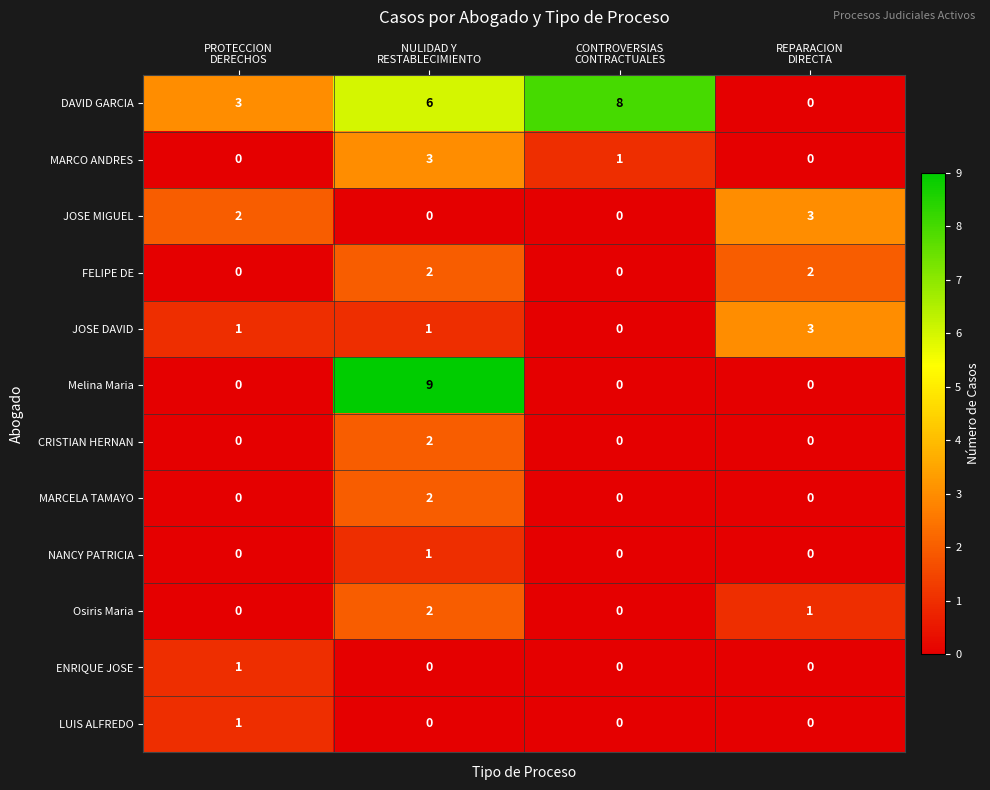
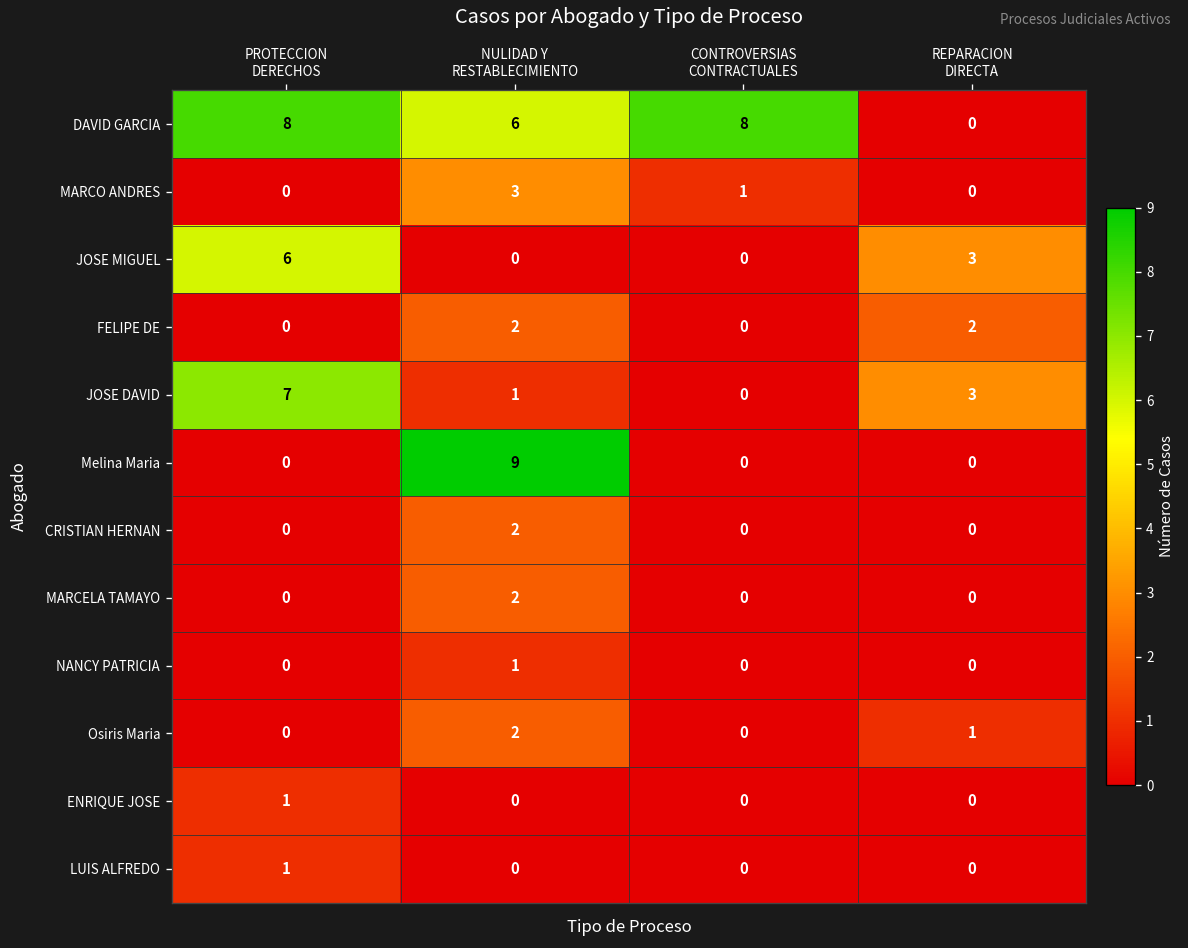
DAVID GARCIA, PROTECCION DERECHOS: 3 -> 8
JOSE MIGUEL, PROTECCION DERECHOS: 2 -> 6
JOSE DAVID, PROTECCION DERECHOS: 1 -> 7
